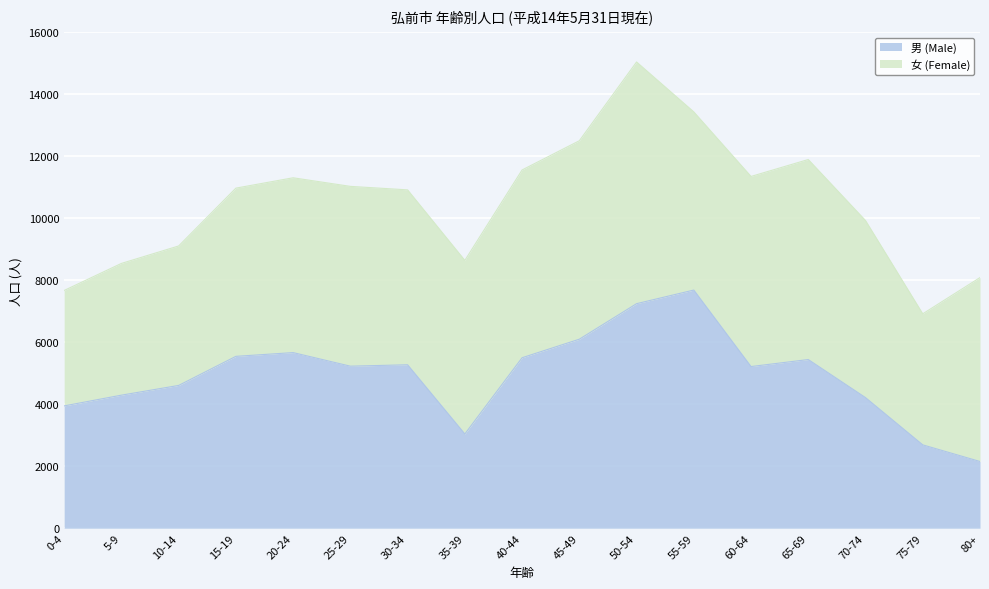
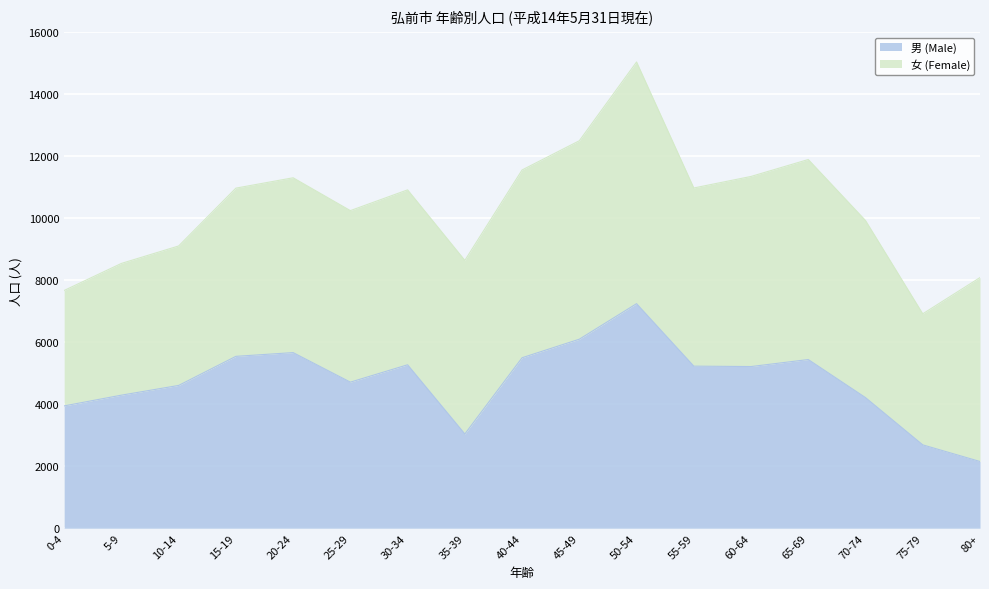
男 (Male), 25-29: 5200 -> 4700
女 (Female), 25-29: 5800 -> 5500
男 (Male), 55-59: 7700 -> 5200
